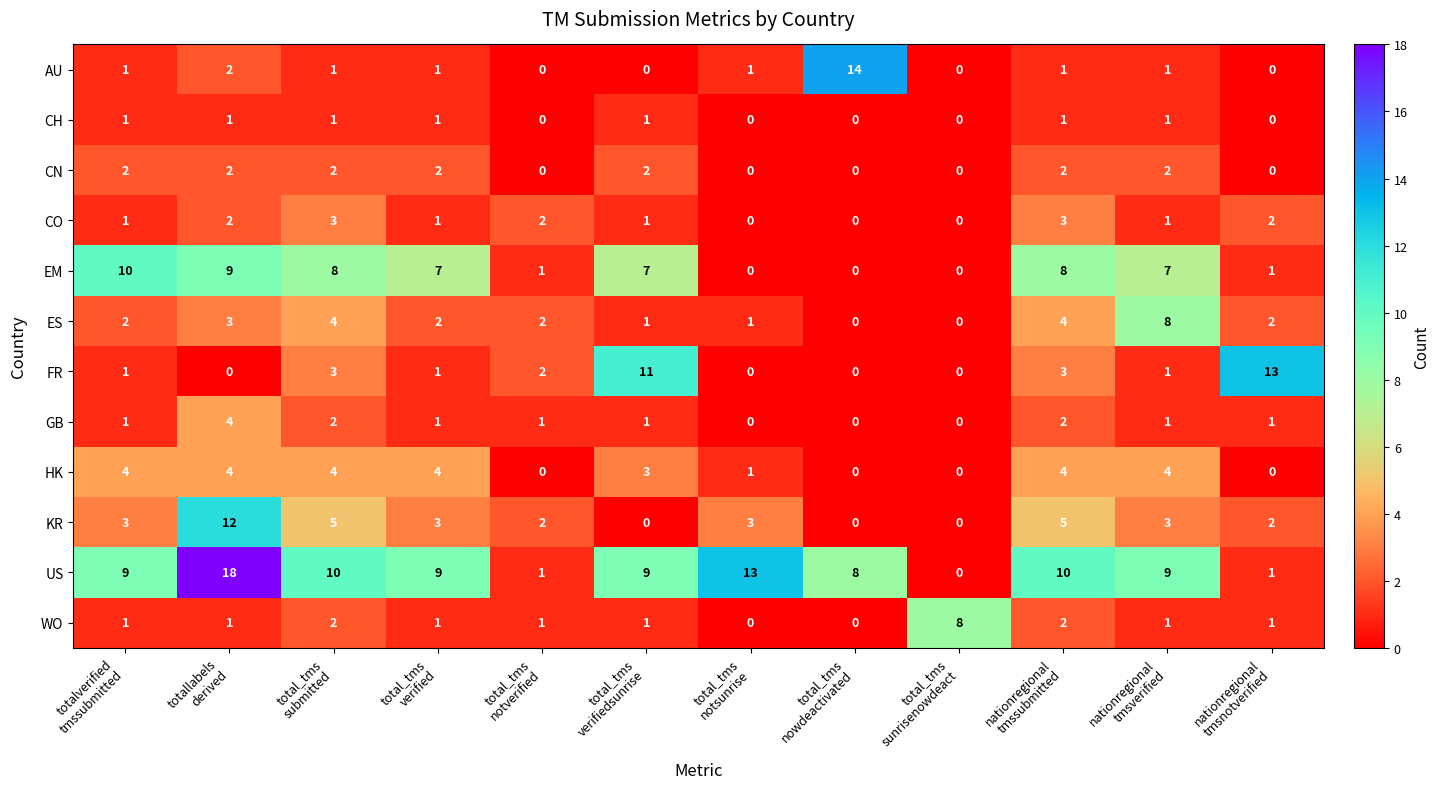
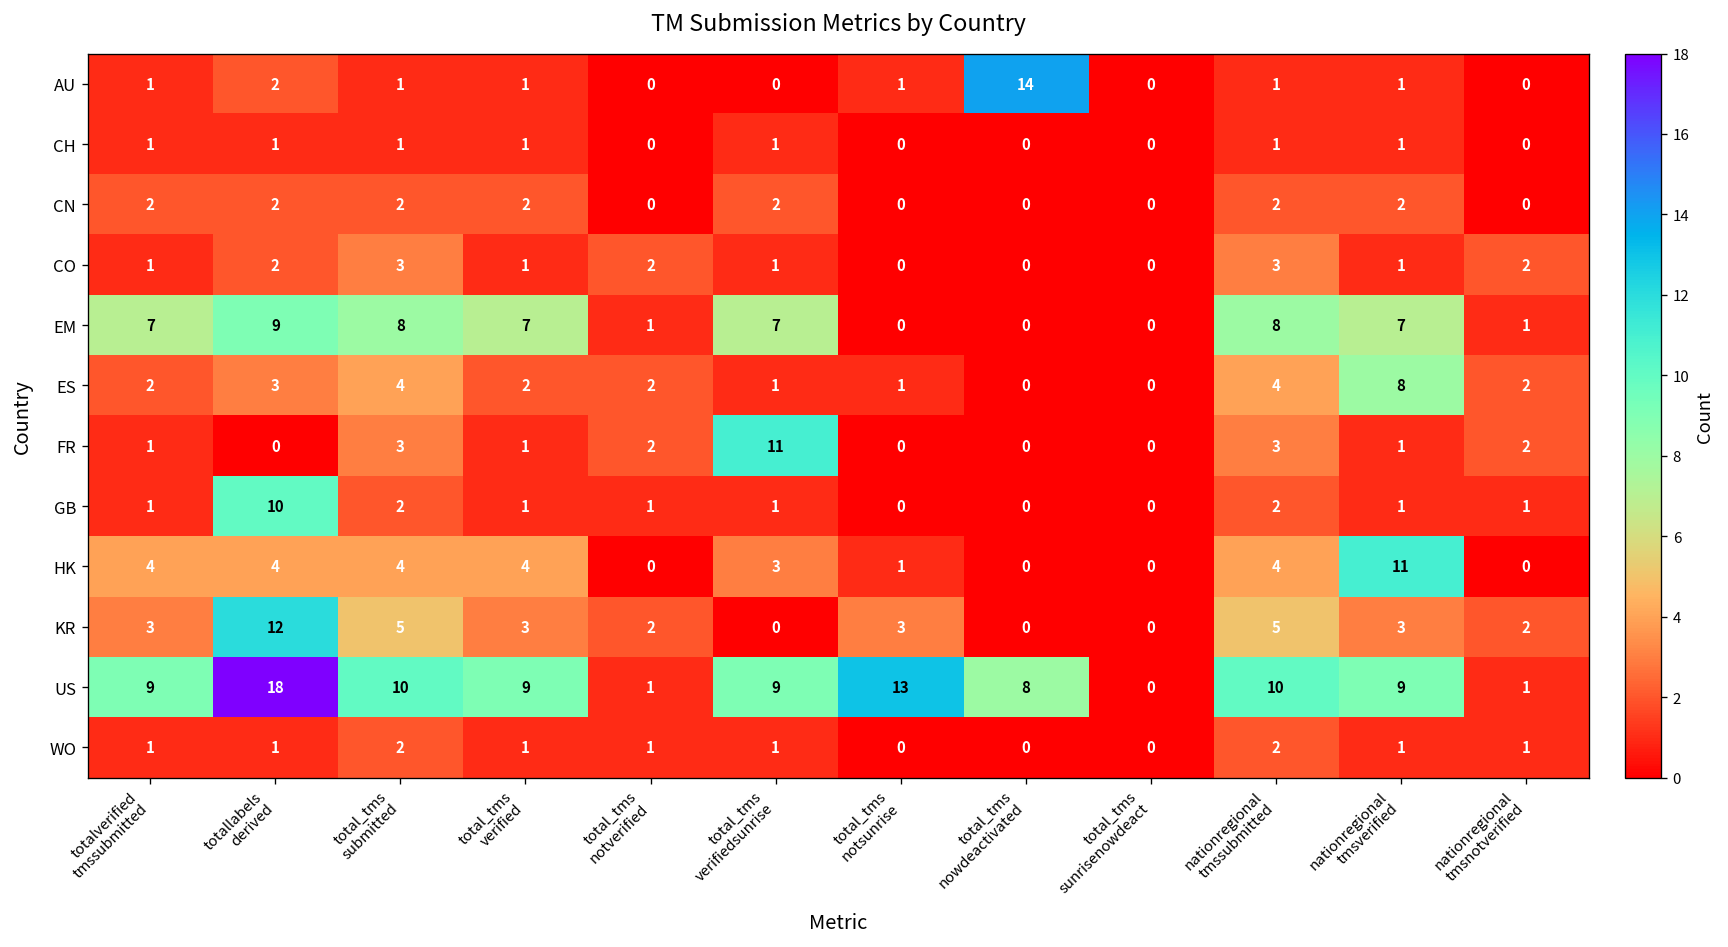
EM, totalverified tmssubmitted: 10 -> 7
FR, nationregional tmsnotverified: 13 -> 2
GB, totallabels derived: 4 -> 10
HK, nationregional tmsverified: 4 -> 11
WO, total_tms sunrisenowdeact: 8 -> 0
